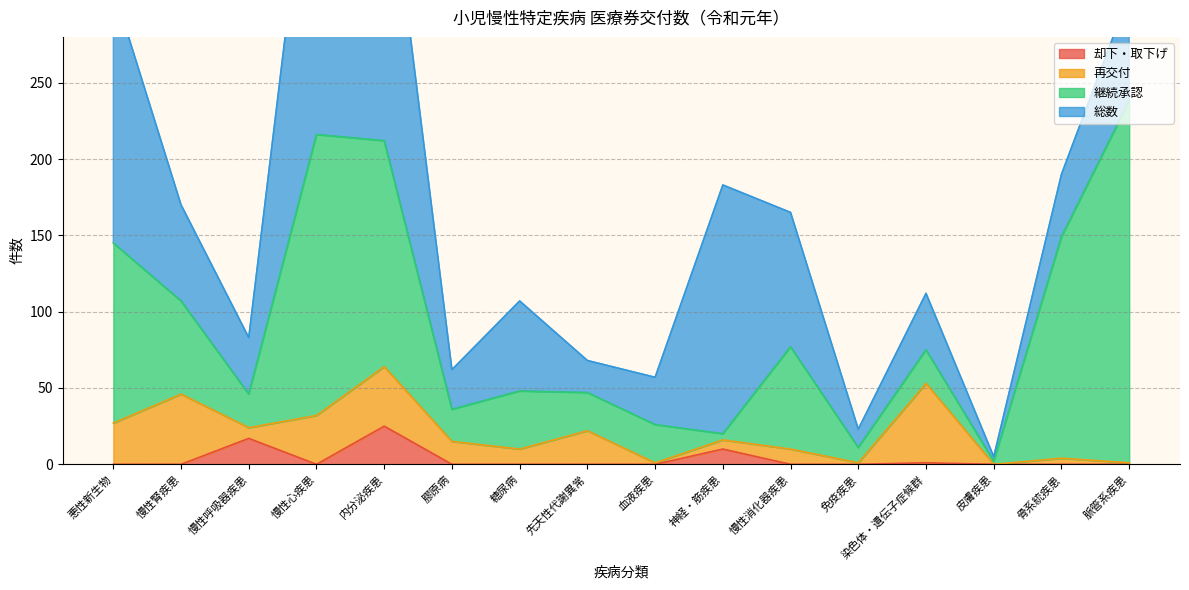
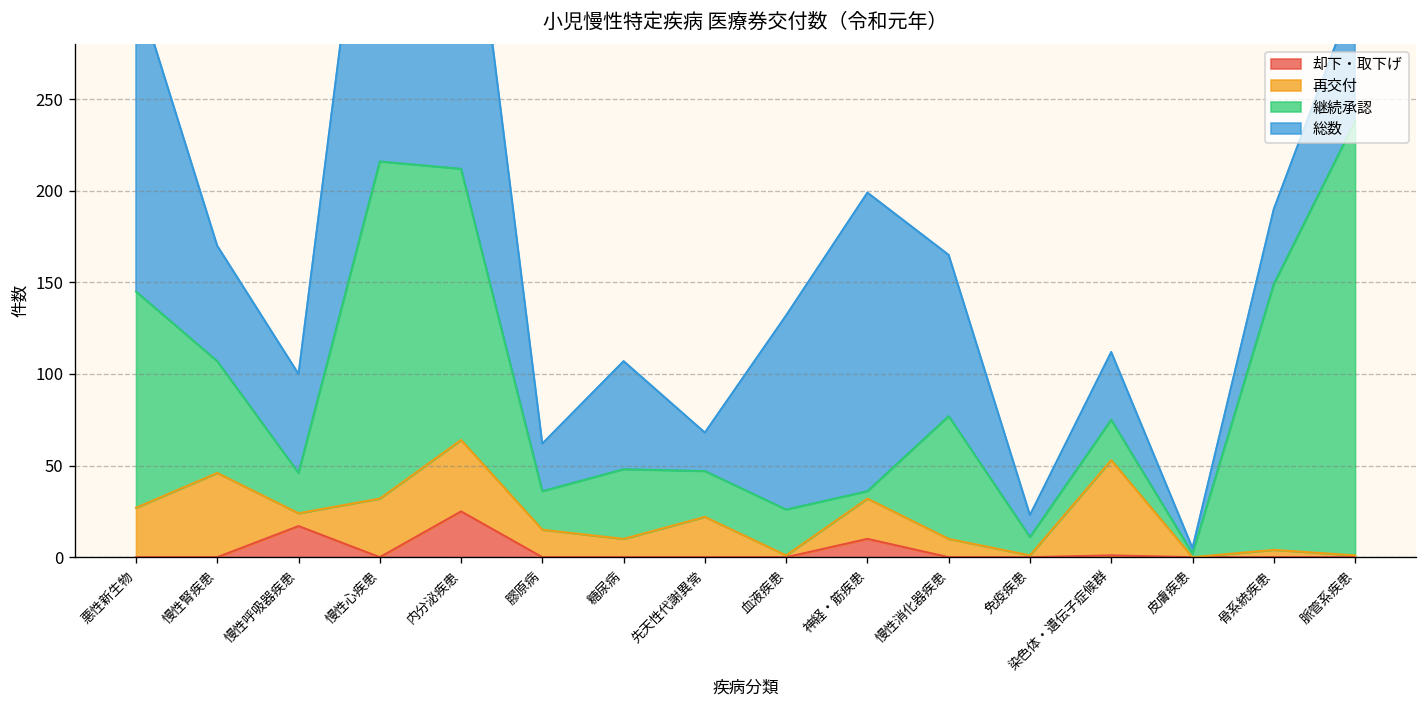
総数, 慢性呼吸器疾患: 37 -> 54
総数, 血液疾患: 31 -> 106
再交付, 神経・筋疾患: 6 -> 22
